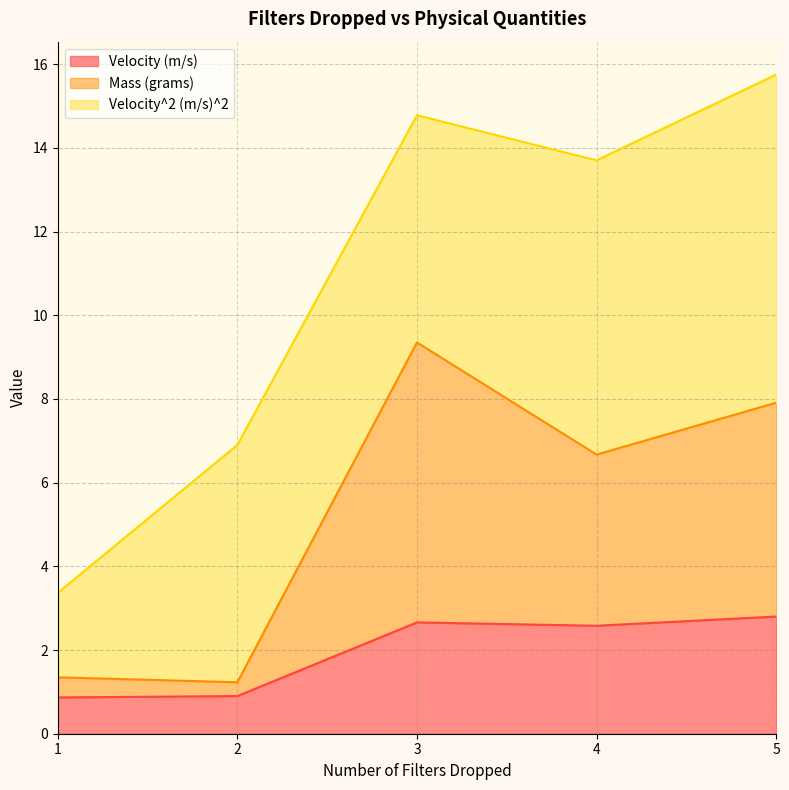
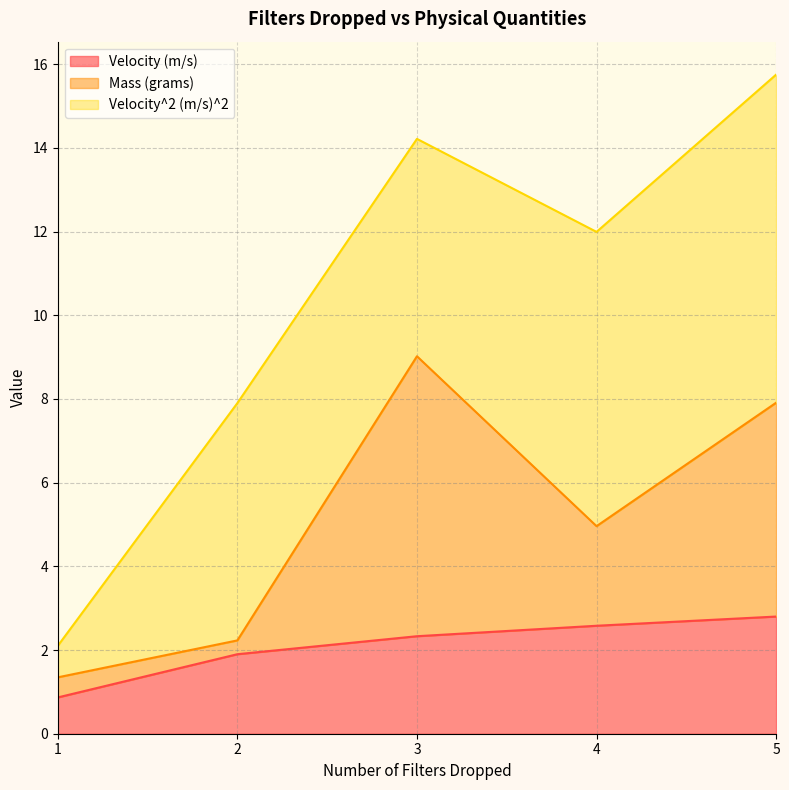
Velocity^2 (m/s)^2, 1: 2.0 -> 0.8
Velocity (m/s), 2: 0.9 -> 1.9
Velocity (m/s), 3: 2.7 -> 2.3
Velocity^2 (m/s)^2, 3: 5.4 -> 5.2
Mass (grams), 4: 4.1 -> 2.4
